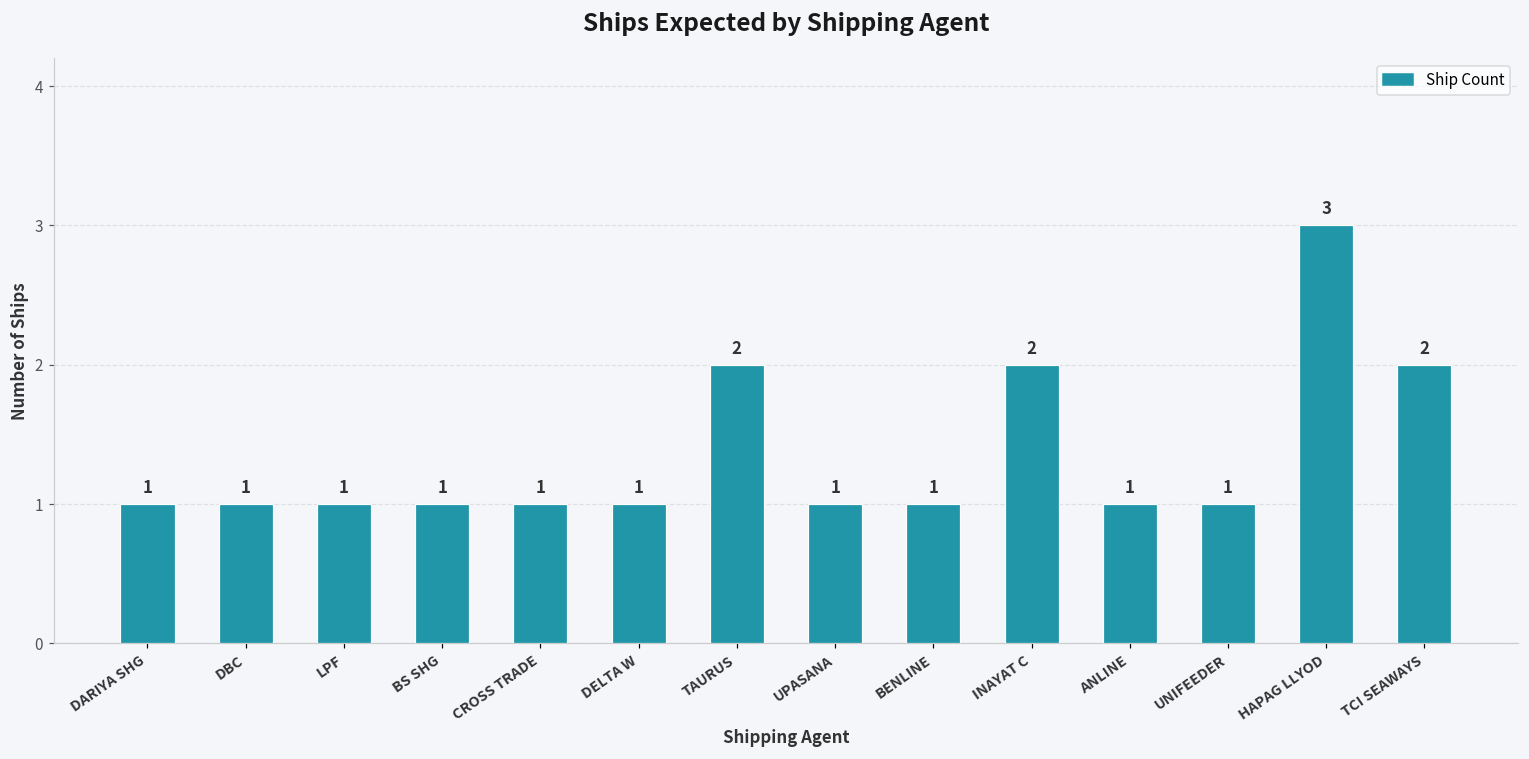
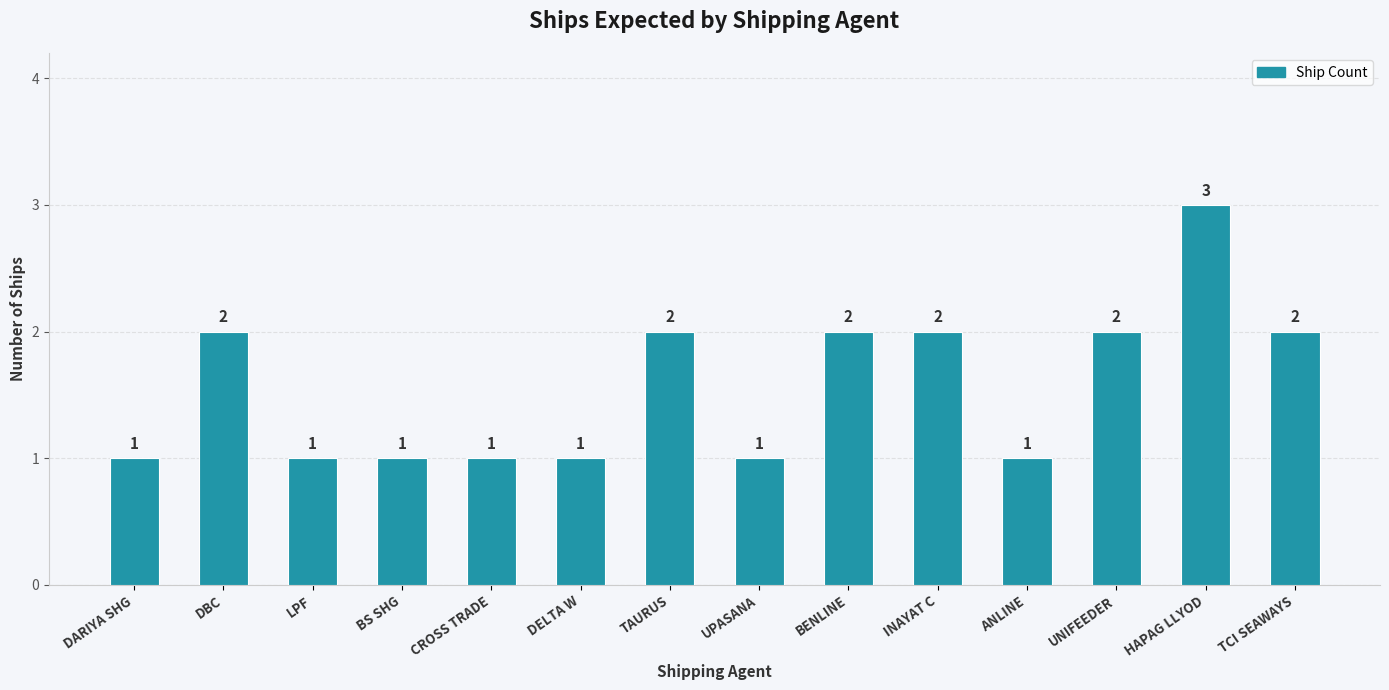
DBC: 1 -> 2
BENLINE: 1 -> 2
UNIFEEDER: 1 -> 2
